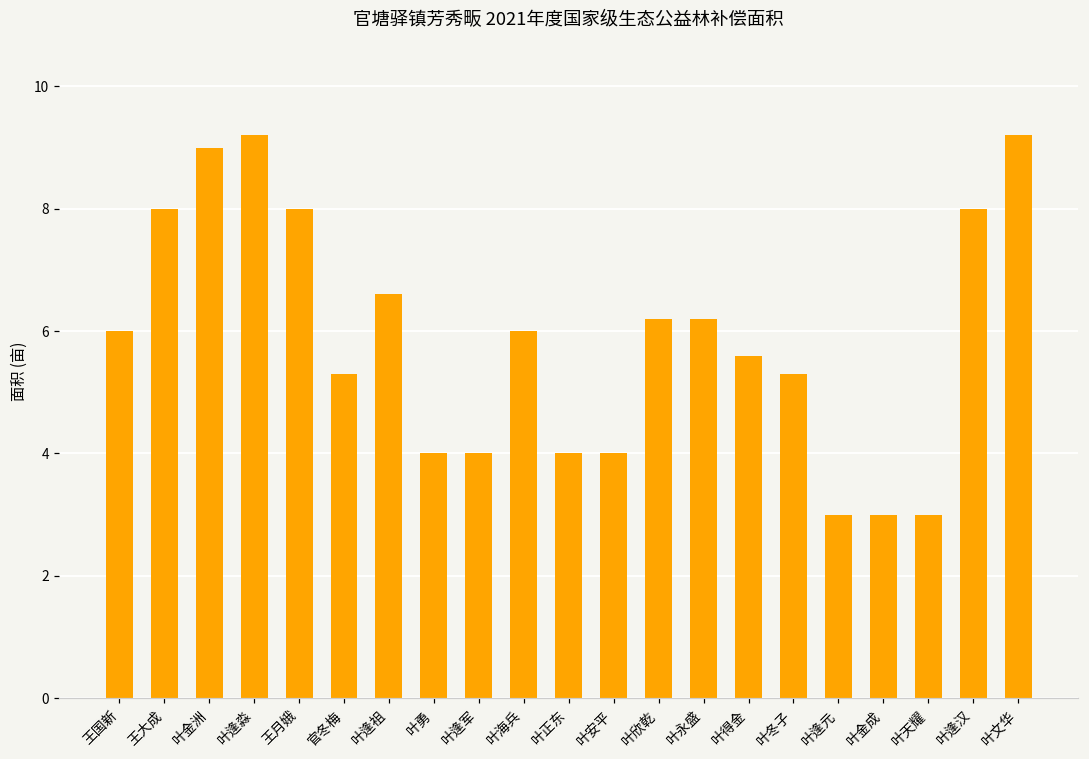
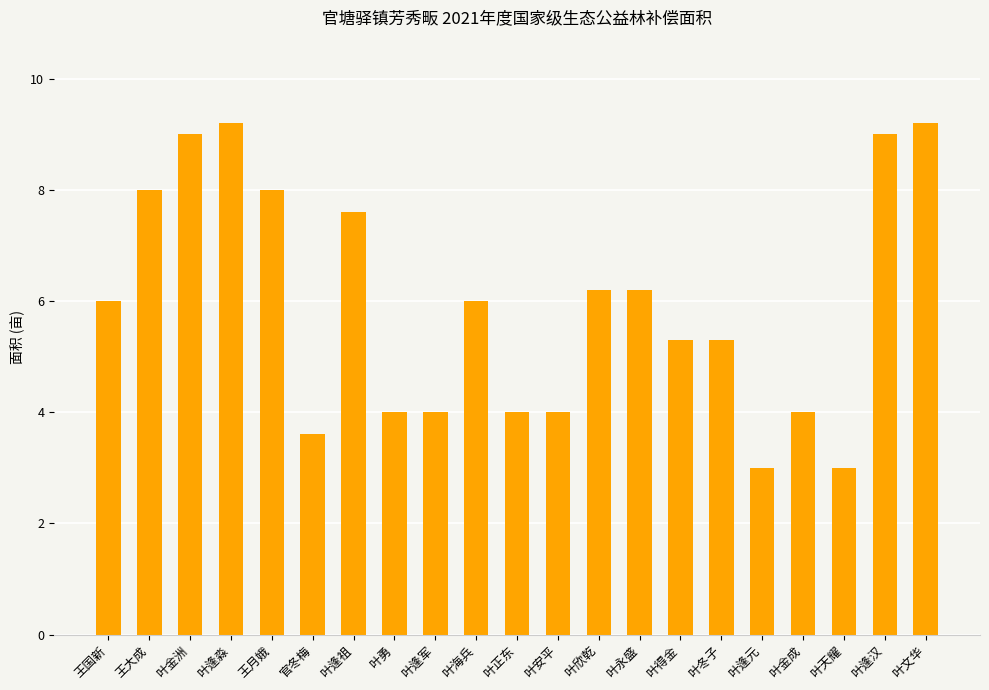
官冬梅: 5.3 -> 3.6
叶逢祖: 6.6 -> 7.6
叶得金: 5.6 -> 5.3
叶金成: 3 -> 4
叶逢汉: 8 -> 9
